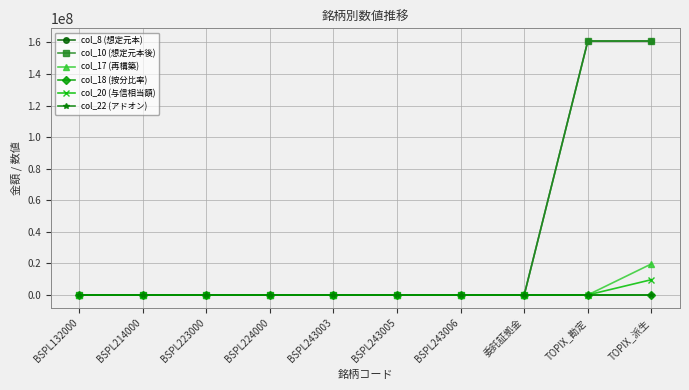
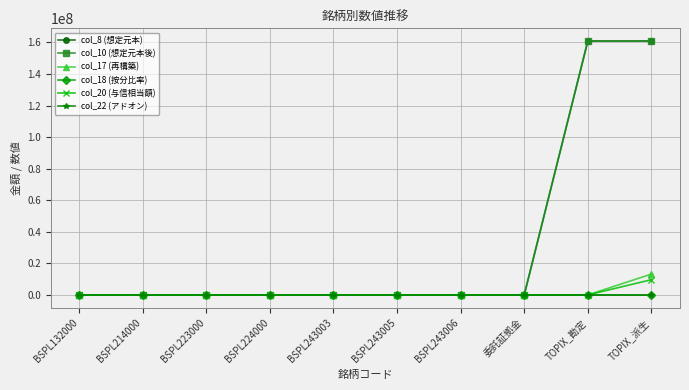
col_17 (再構築), TOPIX_派生: 20000000 -> 13000000
